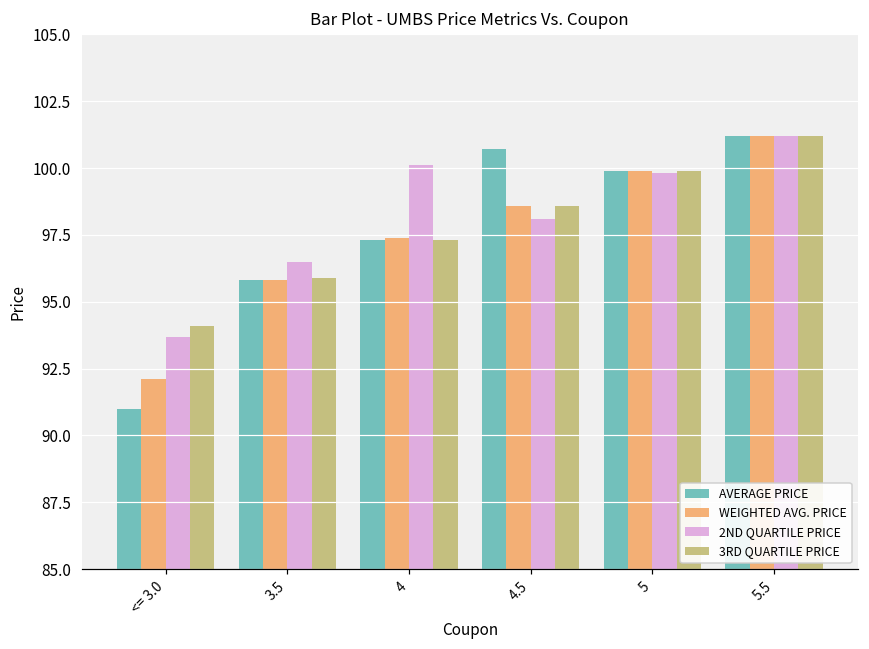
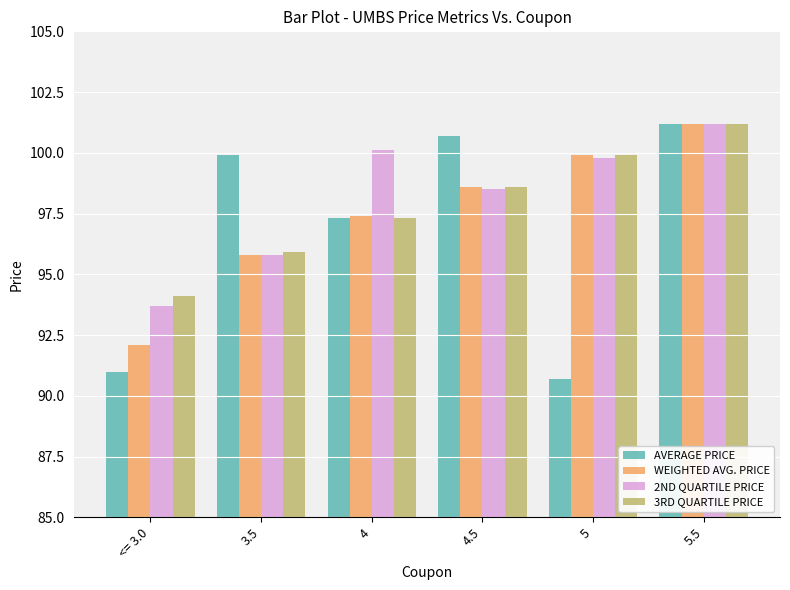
AVERAGE PRICE, 3.5: 95.8 -> 99.9
2ND QUARTILE PRICE, 3.5: 96.5 -> 95.8
2ND QUARTILE PRICE, 4.5: 98.1 -> 98.5
AVERAGE PRICE, 5: 99.9 -> 90.7
